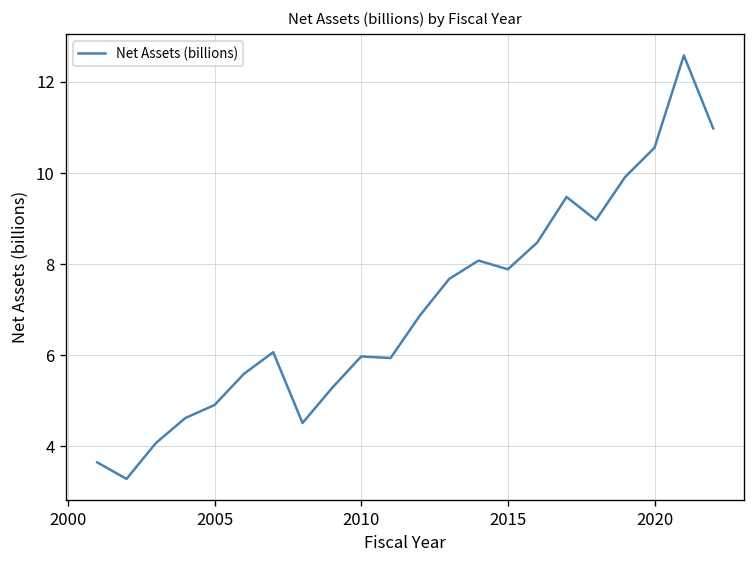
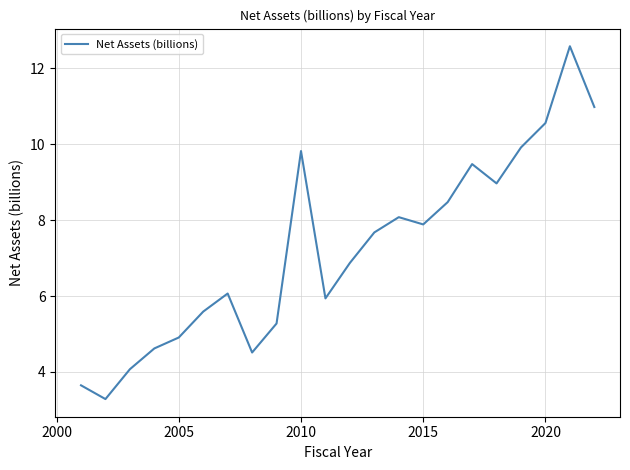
2010: 6.0 -> 9.8
